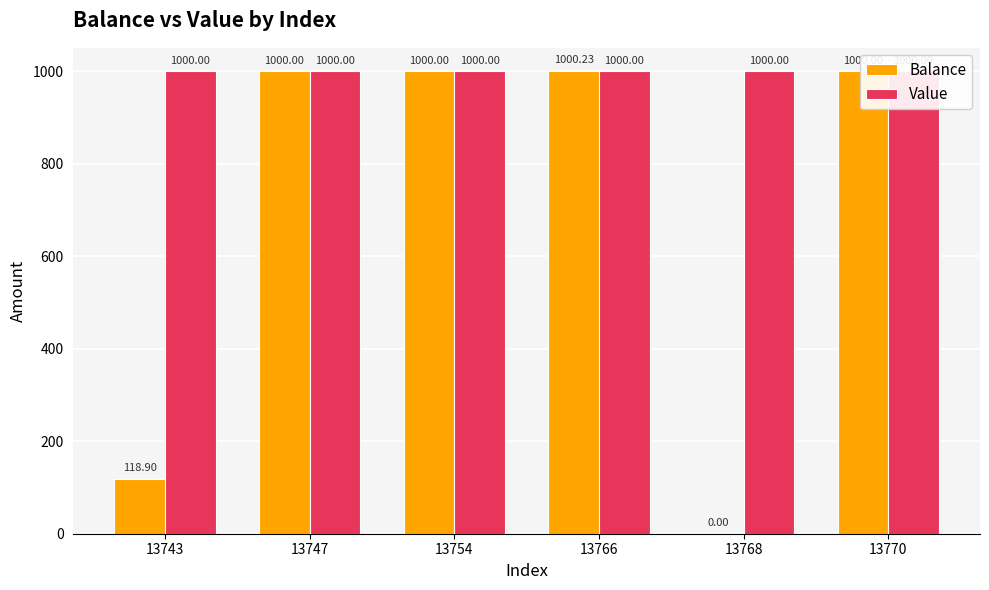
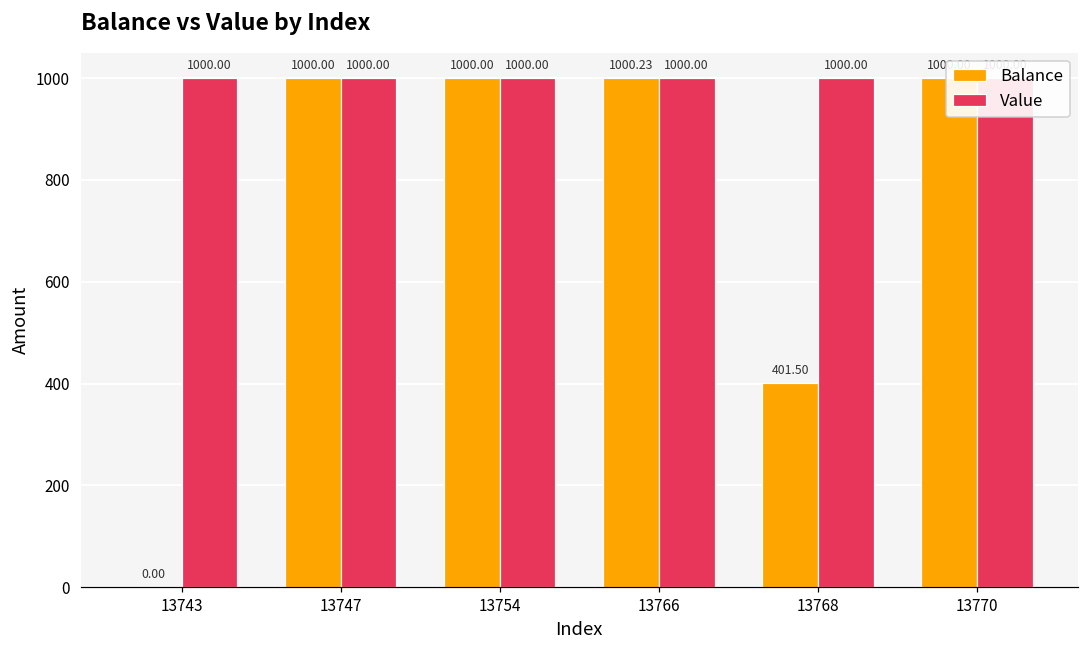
Balance, 13743: 118.90 -> 0.00
Balance, 13768: 0.00 -> 401.50
